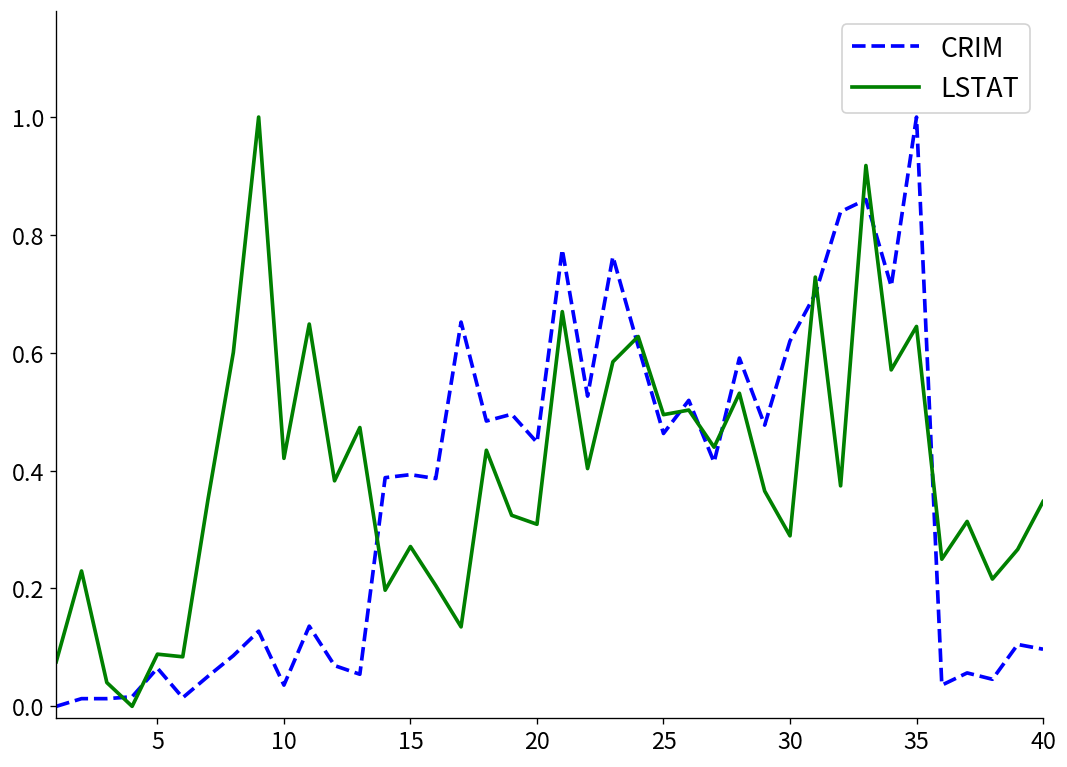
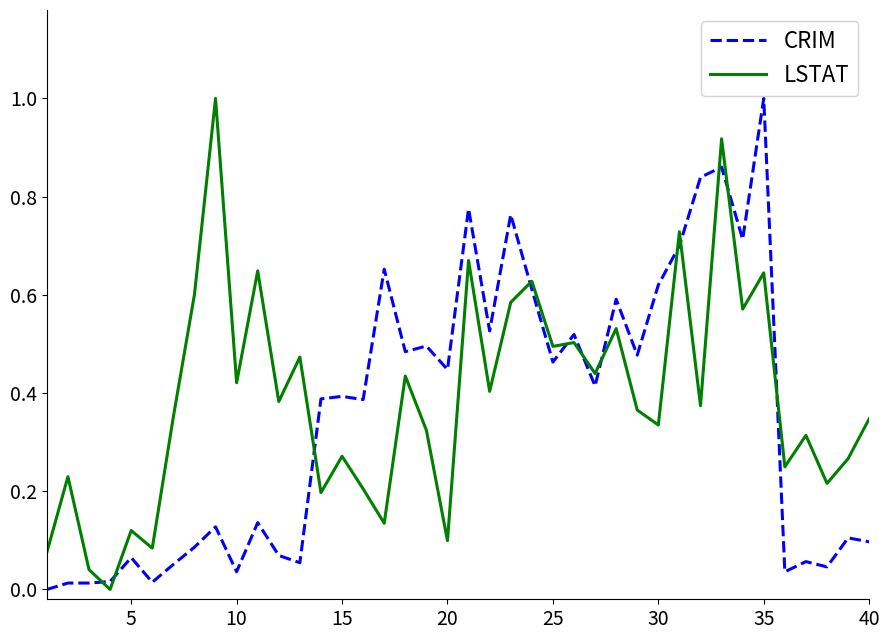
LSTAT, 5: 0.09 -> 0.12
LSTAT, 20: 0.31 -> 0.10
LSTAT, 30: 0.29 -> 0.33
